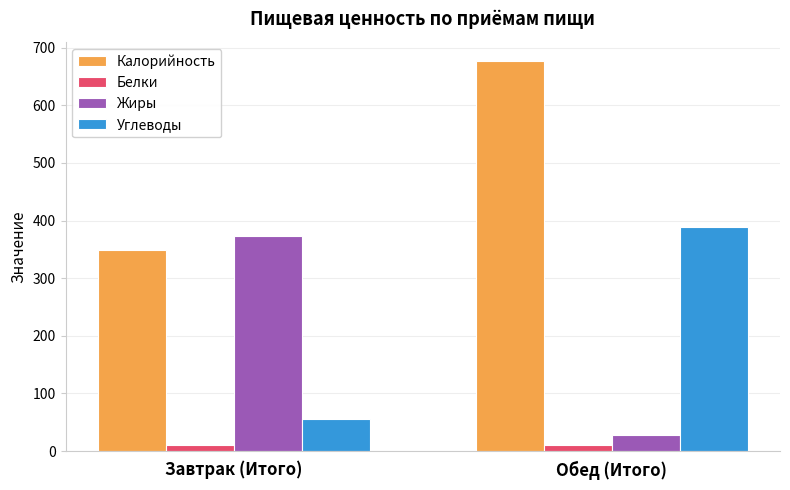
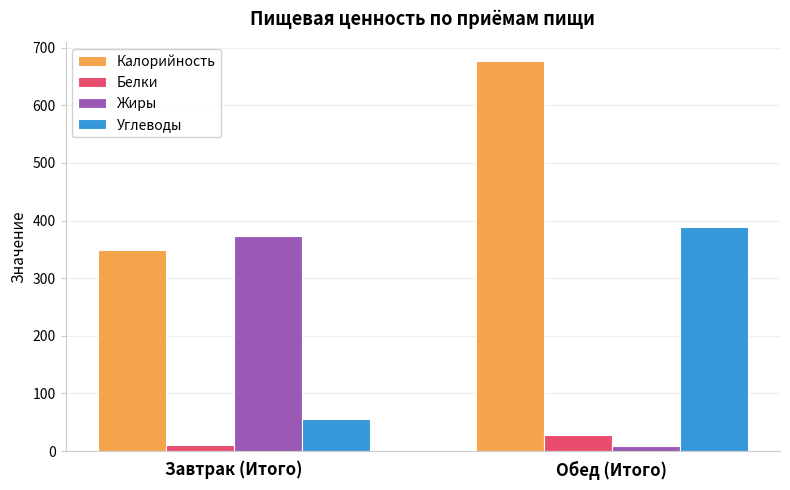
Белки, Обед (Итого): 10 -> 30
Жиры, Обед (Итого): 30 -> 10
